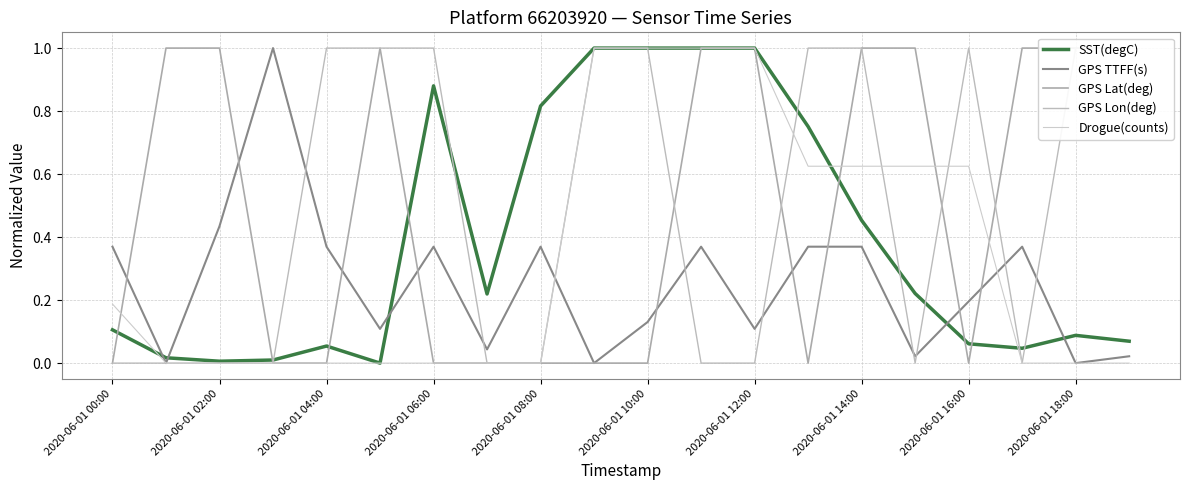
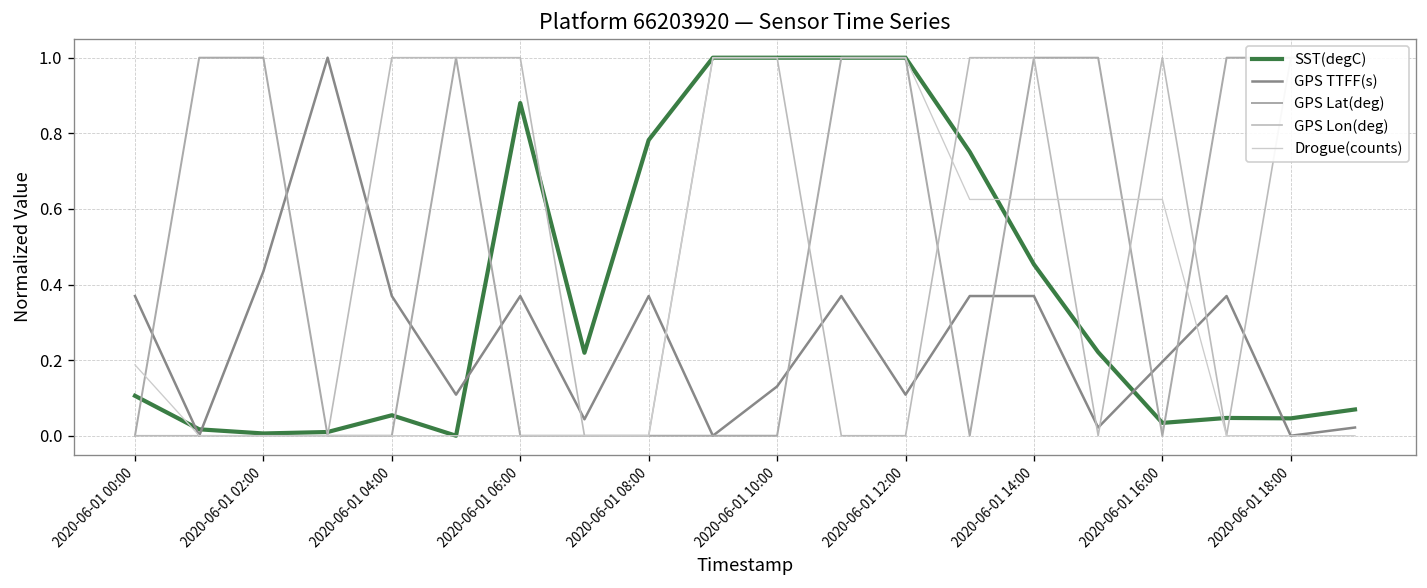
SST(degC), 2020-06-01 08:00: 0.82 -> 0.78
SST(degC), 2020-06-01 16:00: 0.06 -> 0.03
SST(degC), 2020-06-01 18:00: 0.09 -> 0.05
